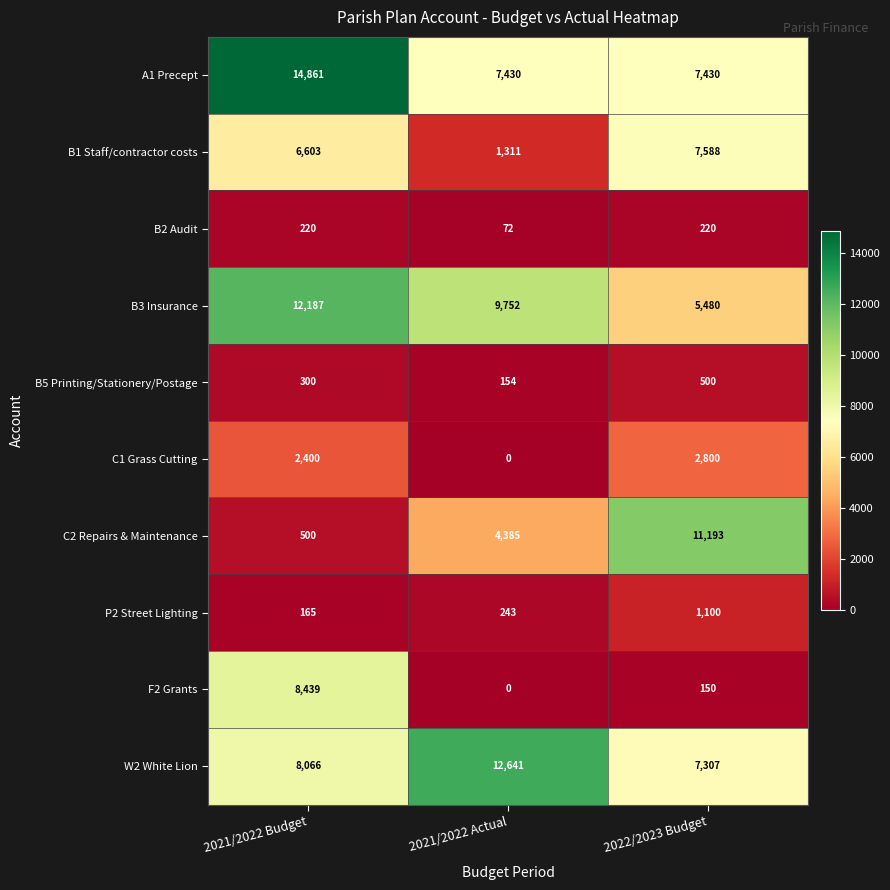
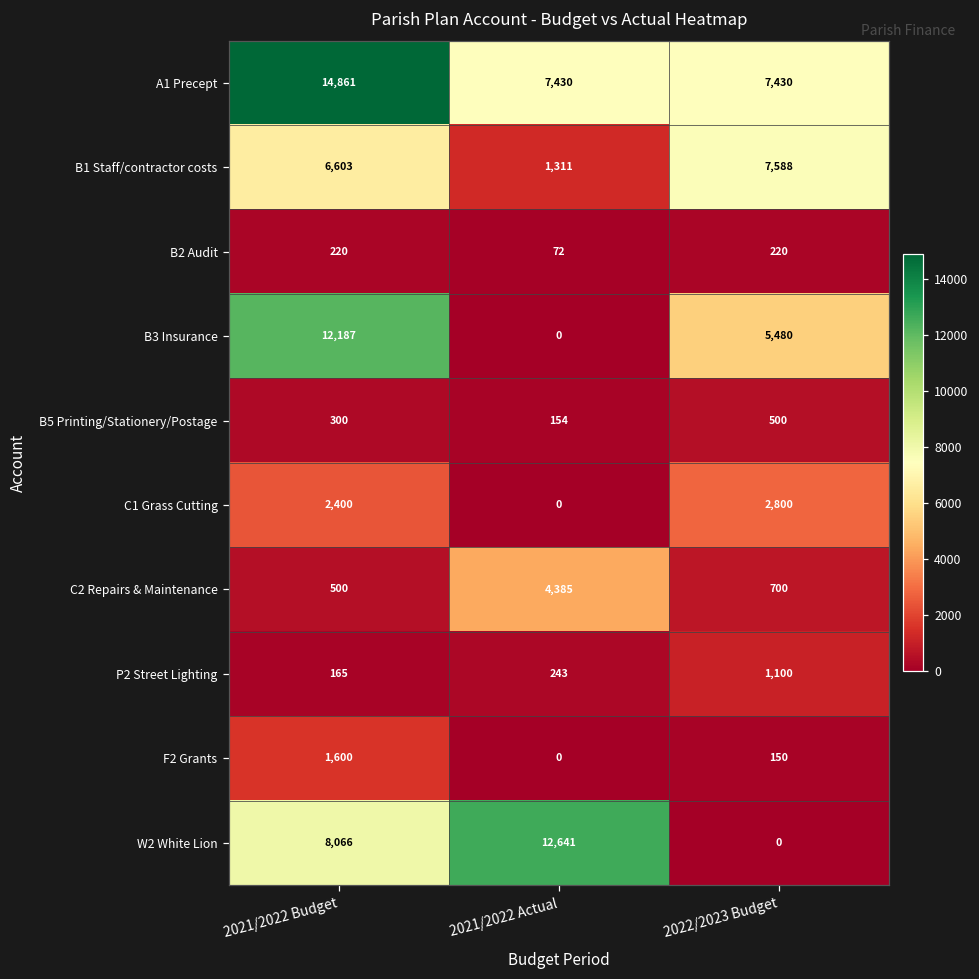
B3 Insurance, 2021/2022 Actual: 9,752 -> 0
C2 Repairs & Maintenance, 2022/2023 Budget: 11,193 -> 700
F2 Grants, 2021/2022 Budget: 8,439 -> 1,600
W2 White Lion, 2022/2023 Budget: 7,307 -> 0
